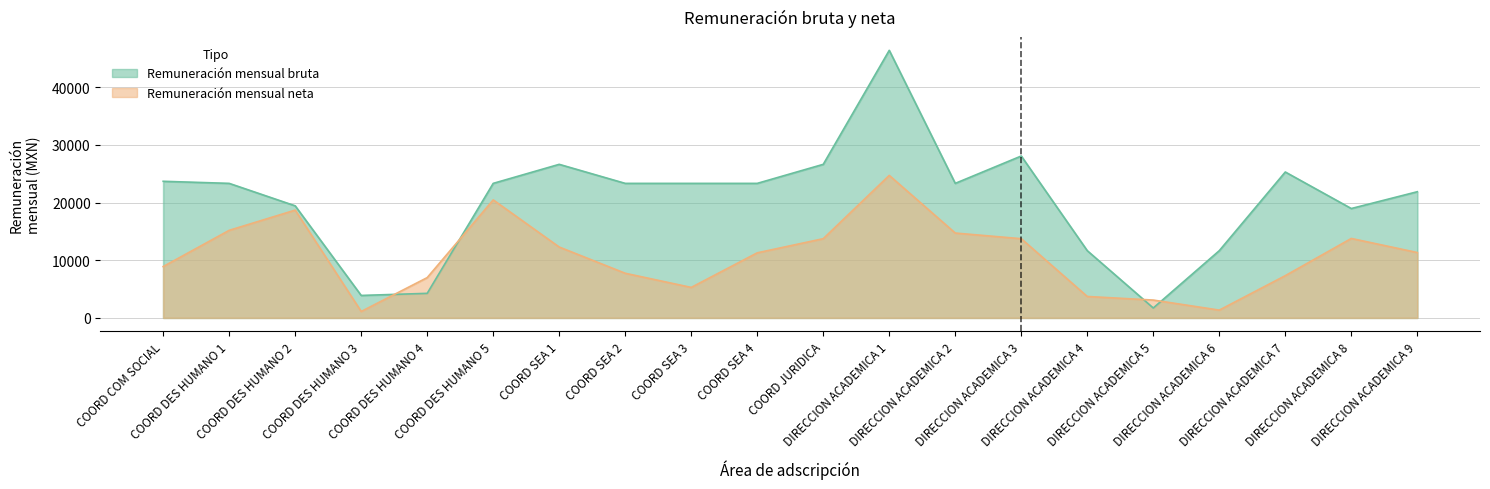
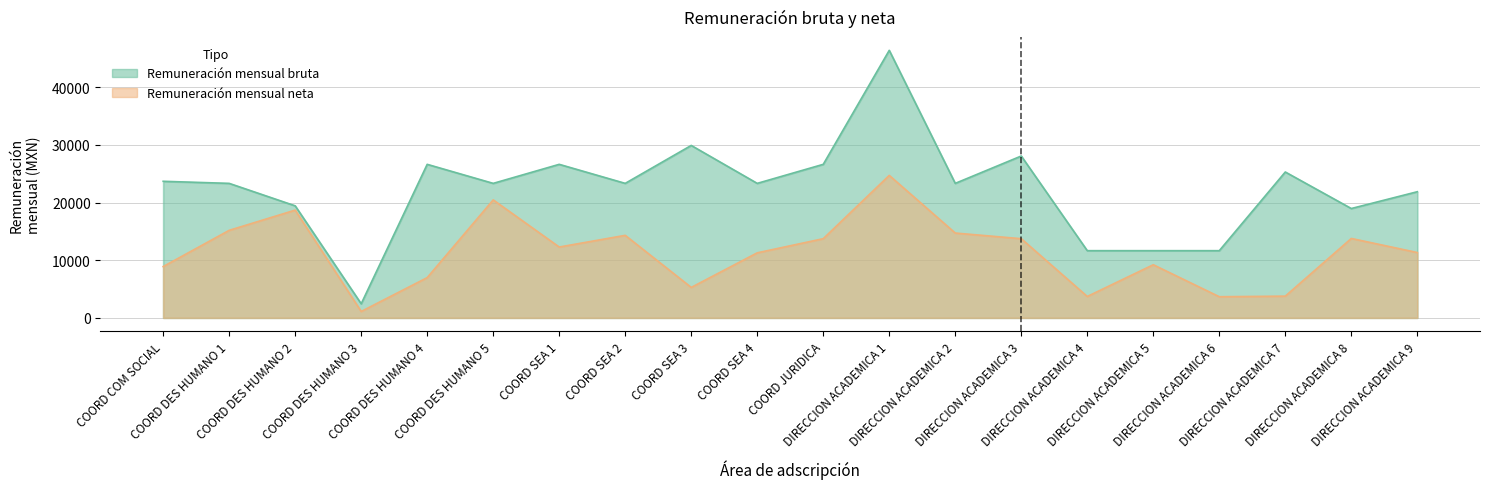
Remuneración mensual bruta, COORD DES HUMANO 3: 4000 -> 2000
Remuneración mensual bruta, COORD DES HUMANO 4: 4000 -> 27000
Remuneración mensual neta, COORD SEA 2: 8000 -> 14000
Remuneración mensual bruta, COORD SEA 3: 23000 -> 30000
Remuneración mensual bruta, DIRECCION ACADEMICA 5: 2000 -> 12000
Remuneración mensual neta, DIRECCION ACADEMICA 5: 3000 -> 9000
Remuneración mensual neta, DIRECCION ACADEMICA 6: 1000 -> 4000
Remuneración mensual neta, DIRECCION ACADEMICA 7: 7000 -> 4000
